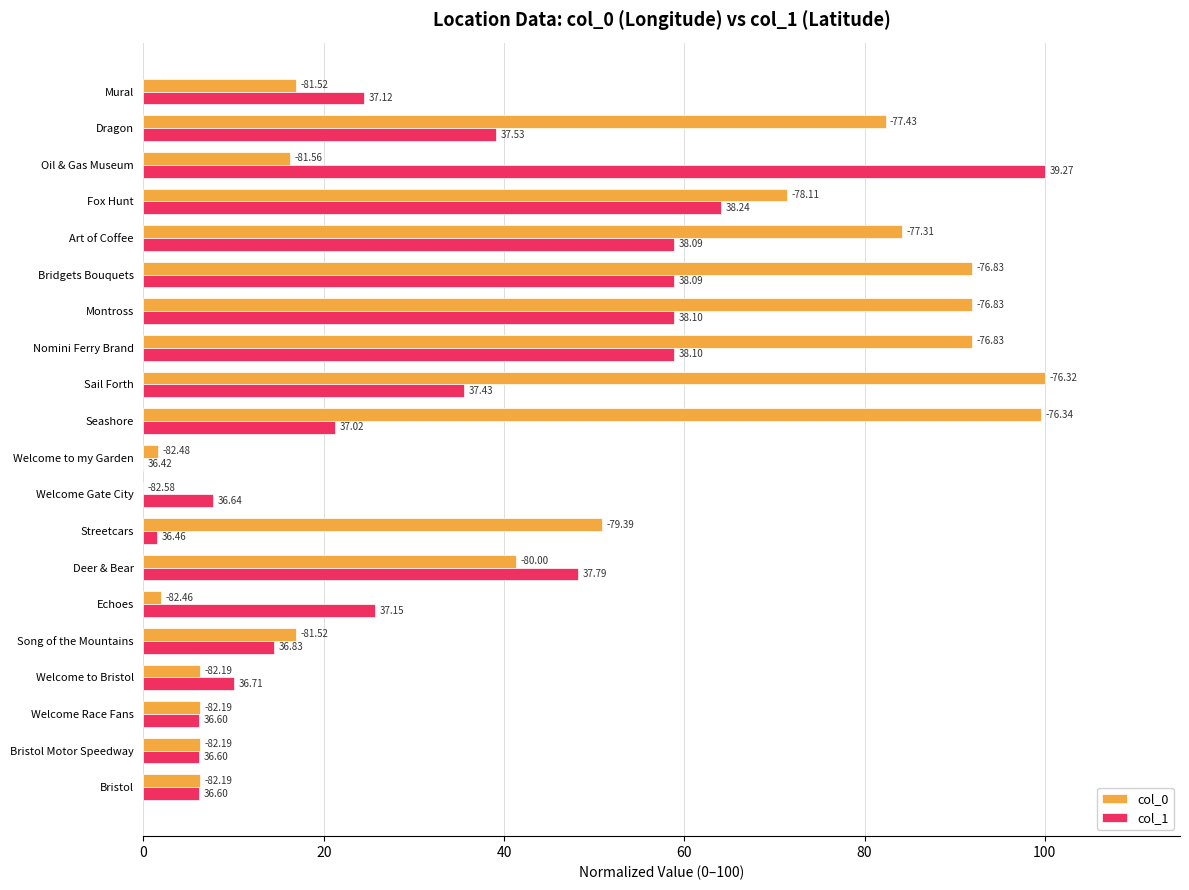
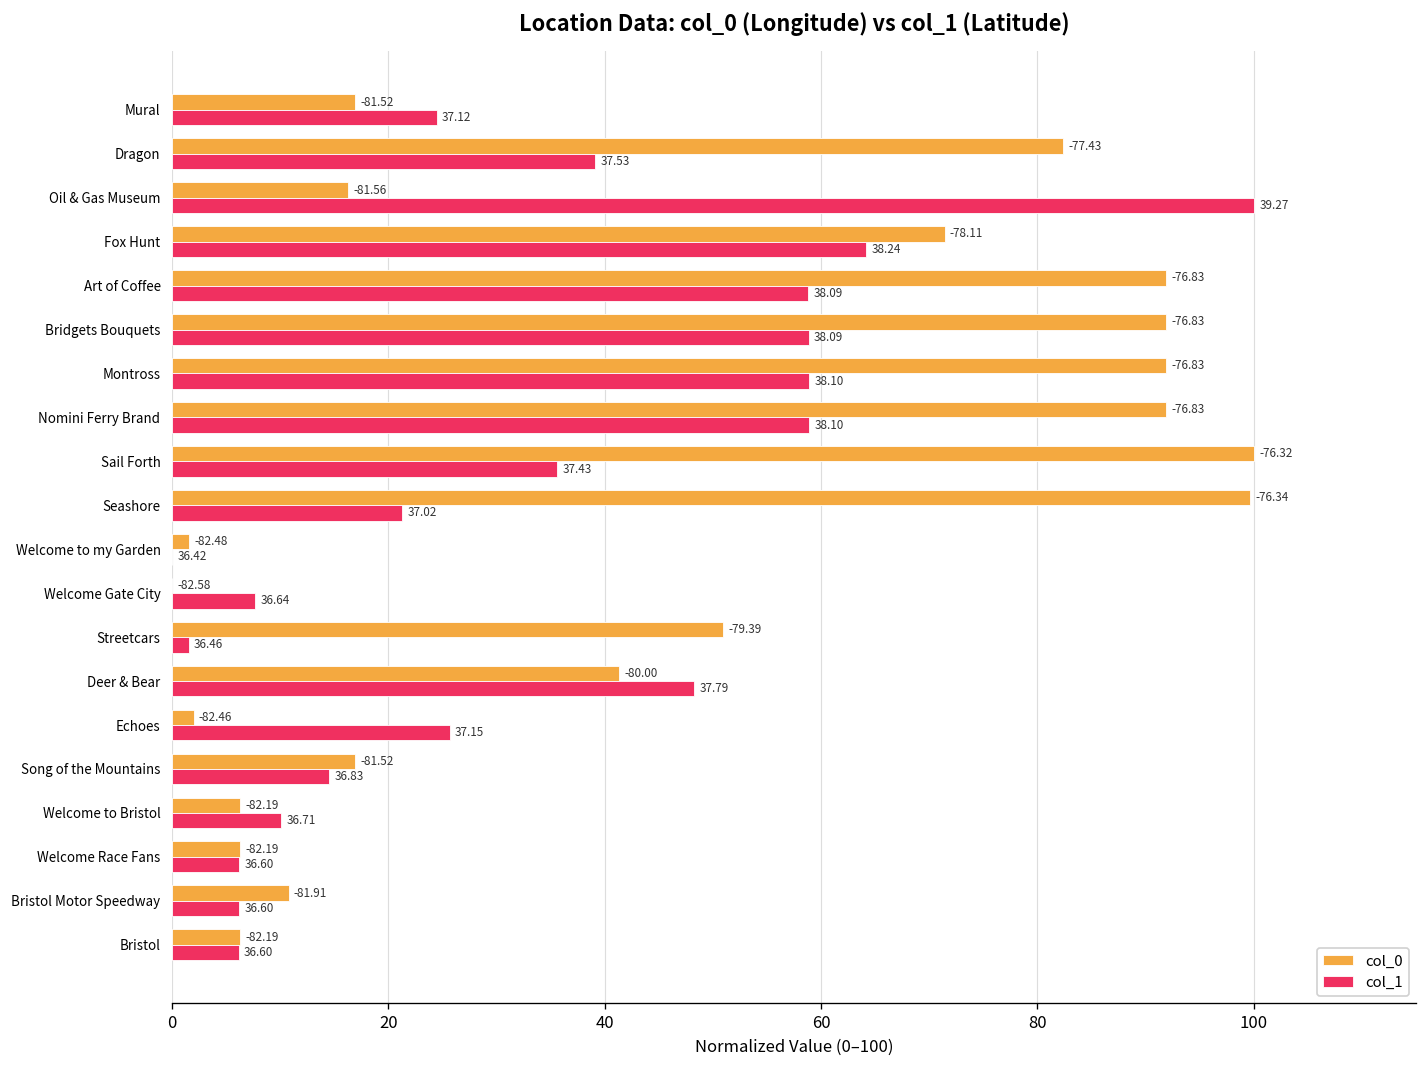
col_0, Art of Coffee: -77.31 -> -76.83
col_0, Bristol Motor Speedway: -82.19 -> -81.91
